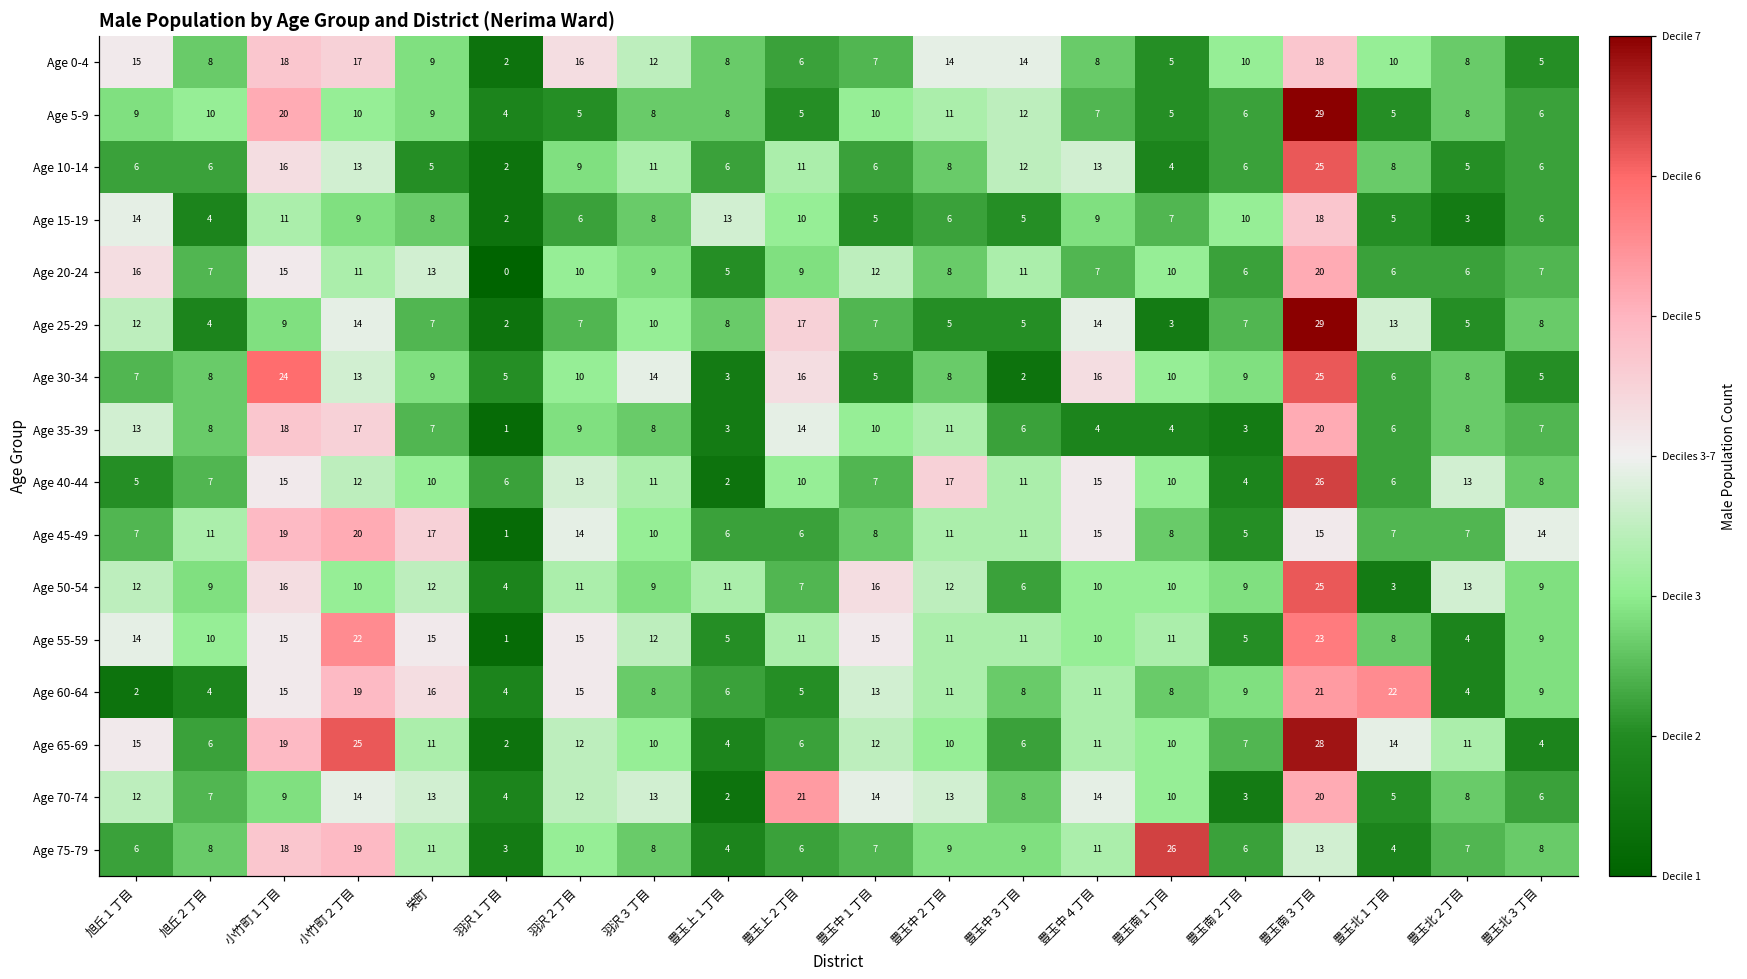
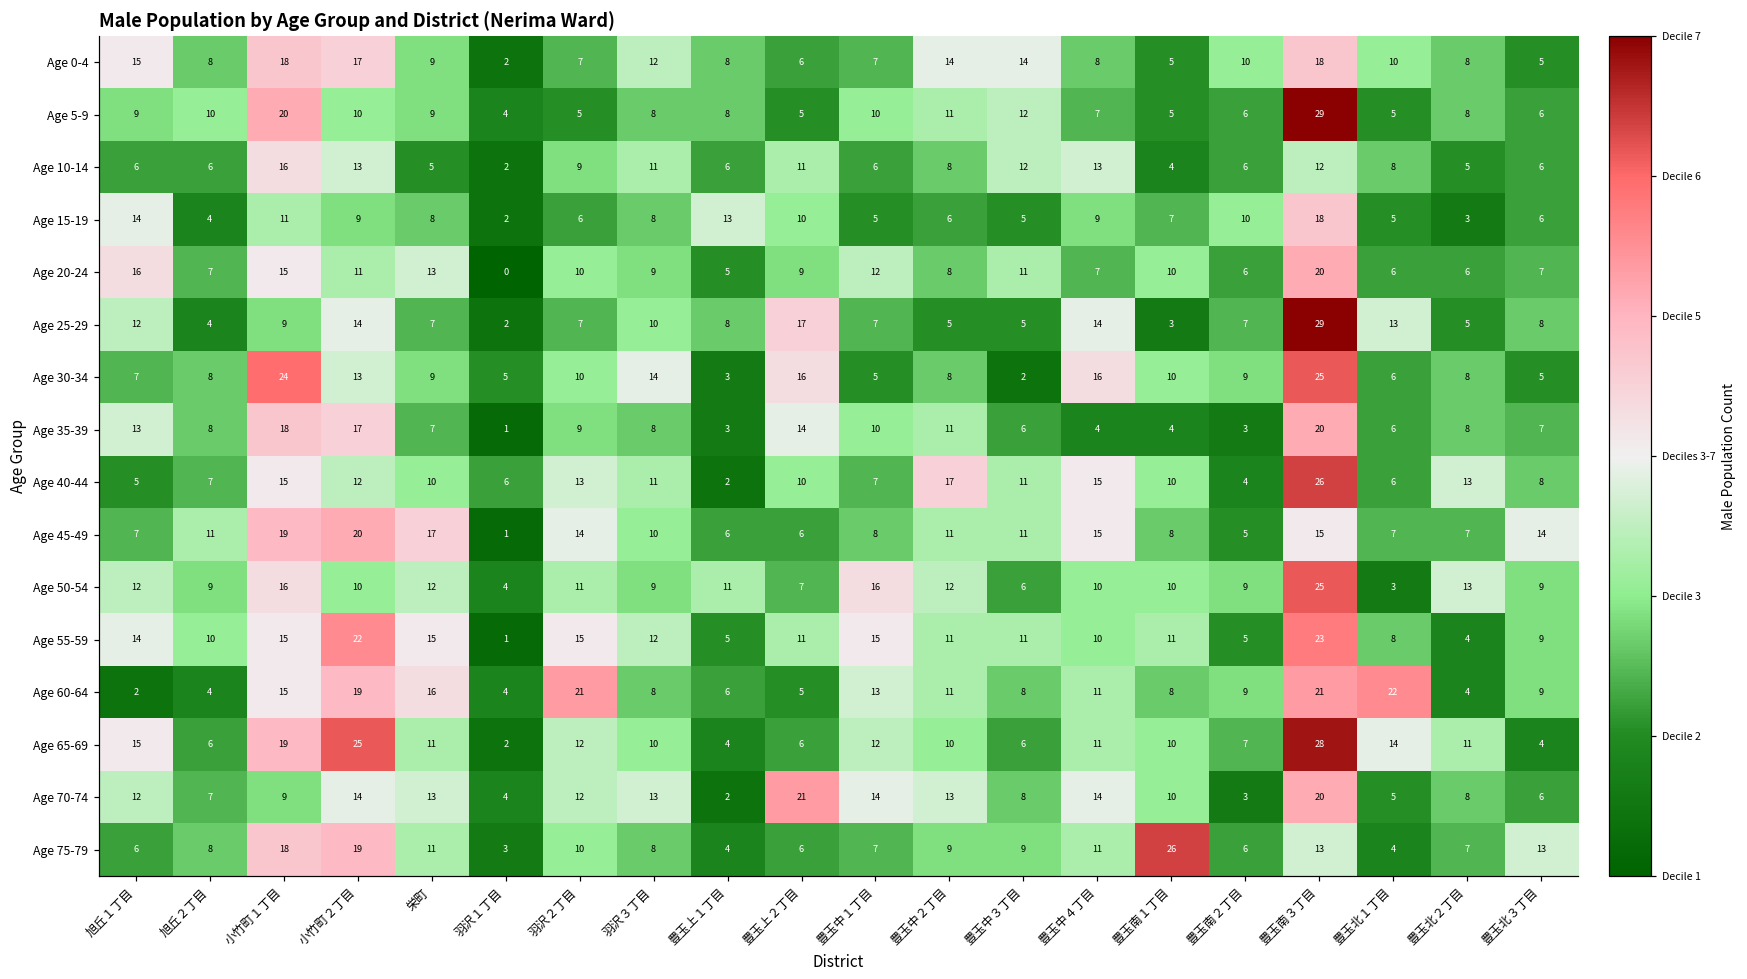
Age 0-4, 羽沢２丁目: 16 -> 7
Age 10-14, 豊玉南３丁目: 25 -> 12
Age 60-64, 羽沢２丁目: 15 -> 21
Age 75-79, 豊玉北３丁目: 8 -> 13
